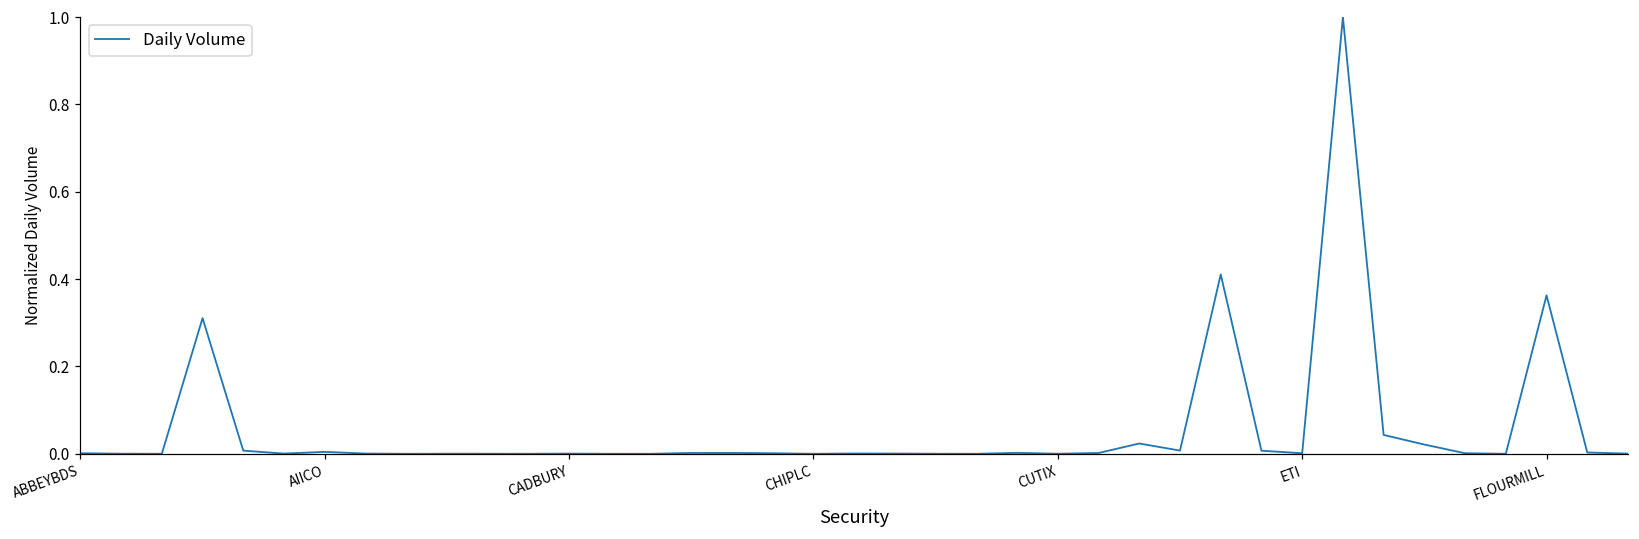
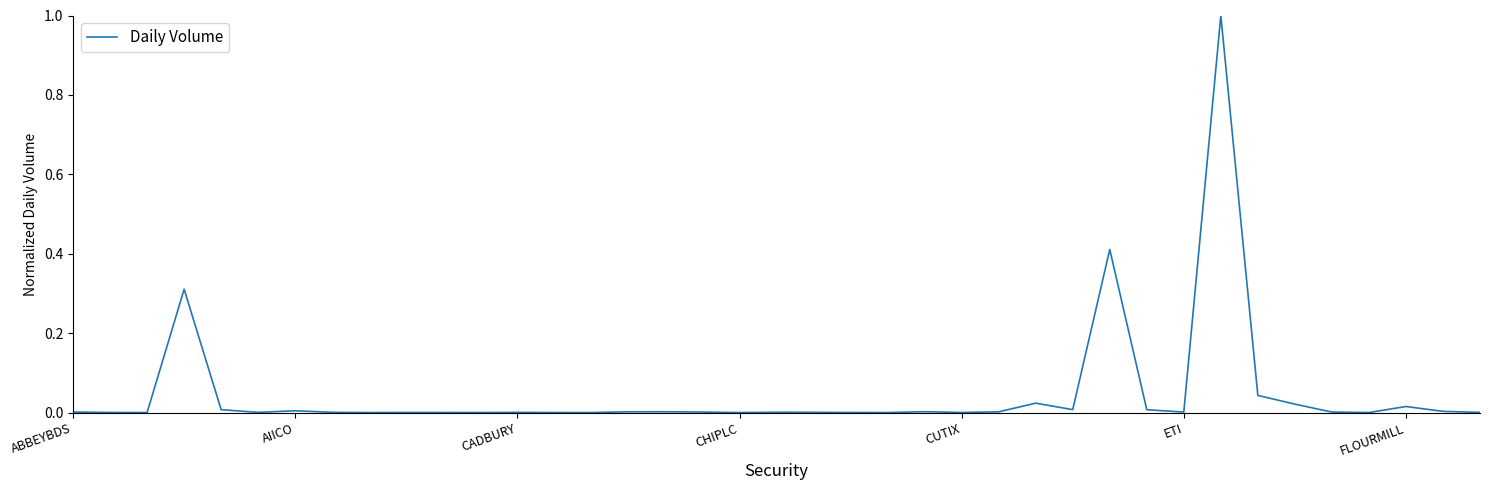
FLOURMILL: 0.36 -> 0.02
